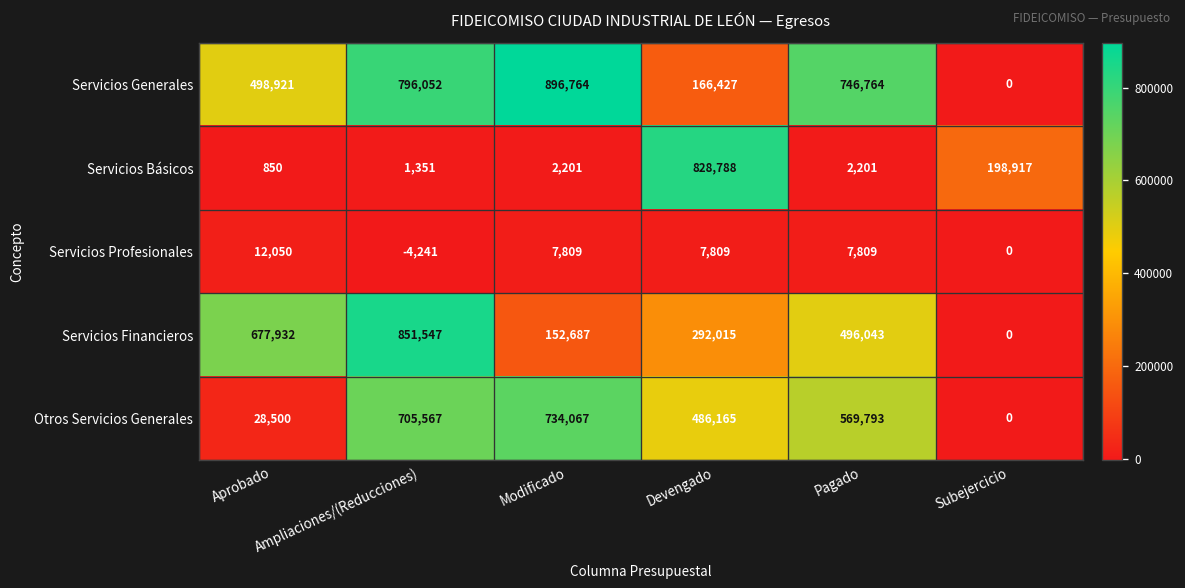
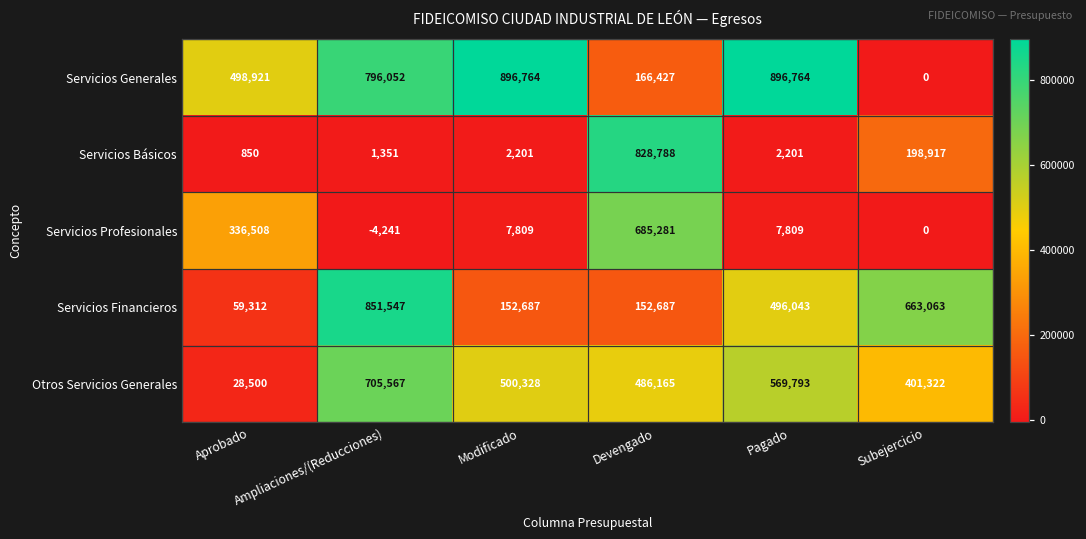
Servicios Generales, Pagado: 746,764 -> 896,764
Servicios Profesionales, Aprobado: 12,050 -> 336,508
Servicios Profesionales, Devengado: 7,809 -> 685,281
Servicios Financieros, Aprobado: 677,932 -> 59,312
Servicios Financieros, Devengado: 292,015 -> 152,687
Servicios Financieros, Subejercicio: 0 -> 663,063
Otros Servicios Generales, Modificado: 734,067 -> 500,328
Otros Servicios Generales, Subejercicio: 0 -> 401,322
